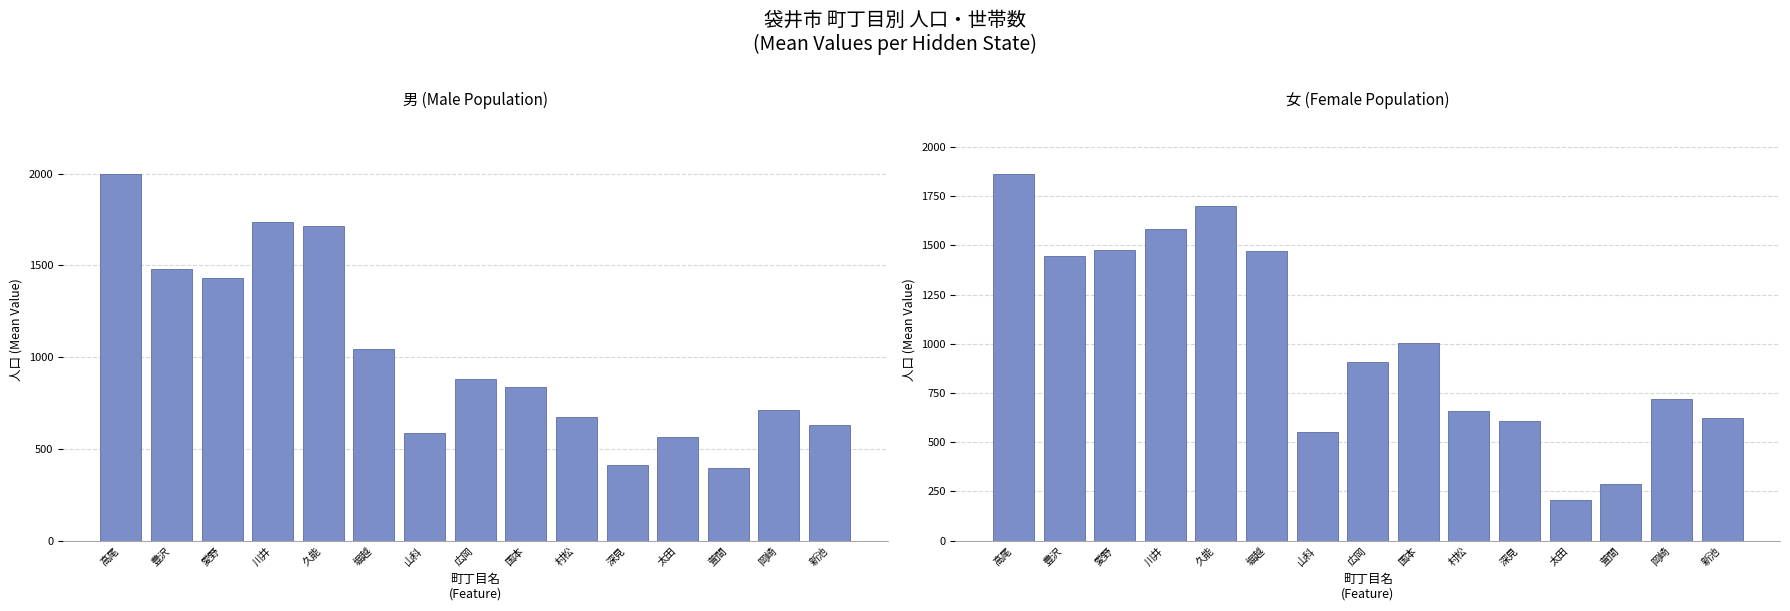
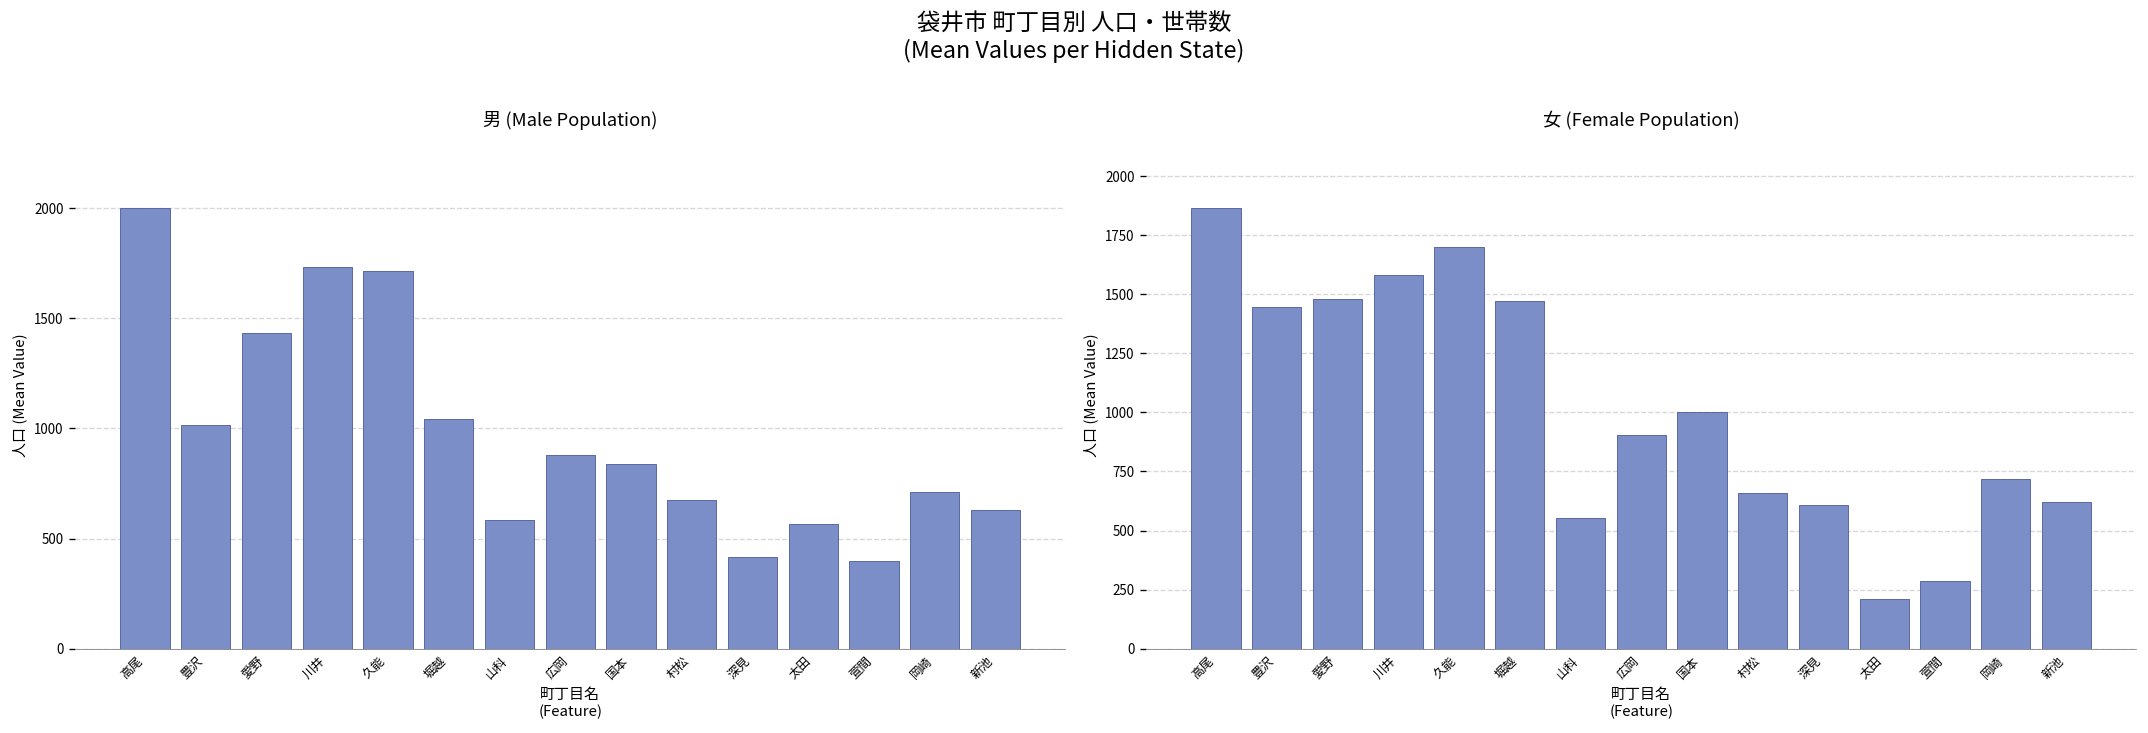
男 (Male Population), 豊沢: 1480 -> 1020
